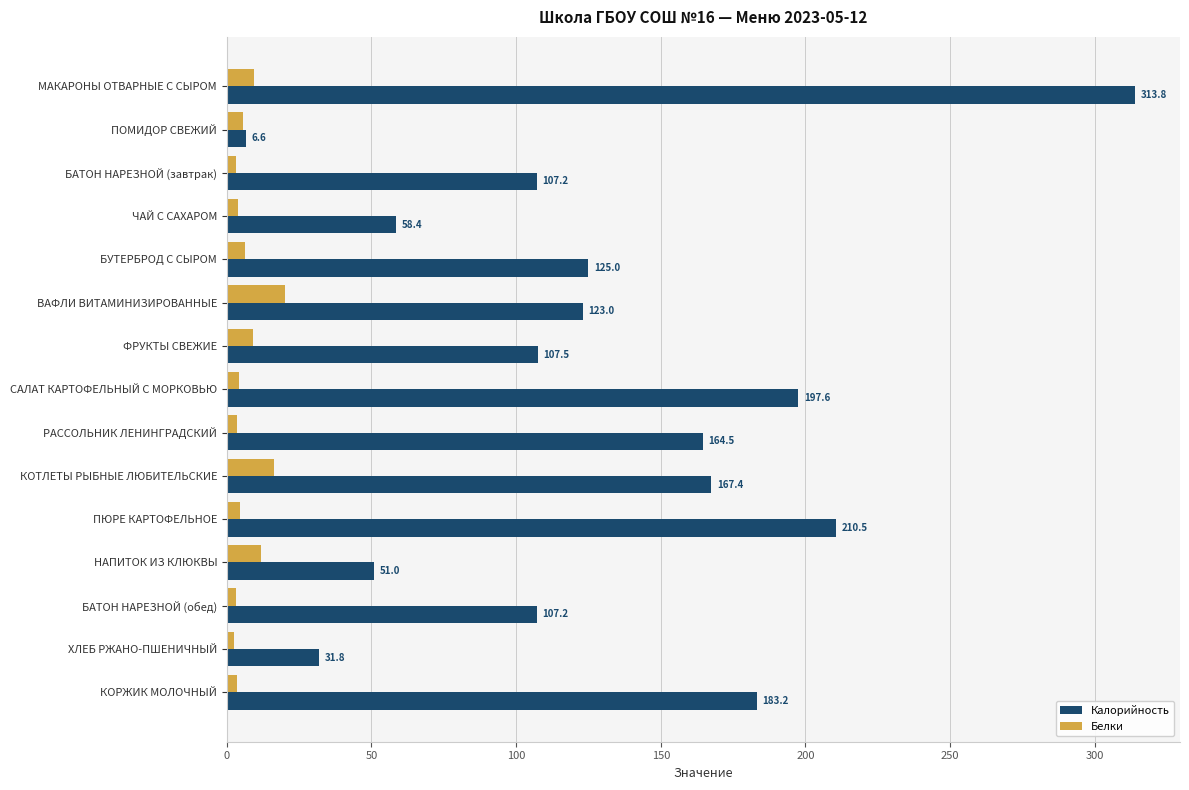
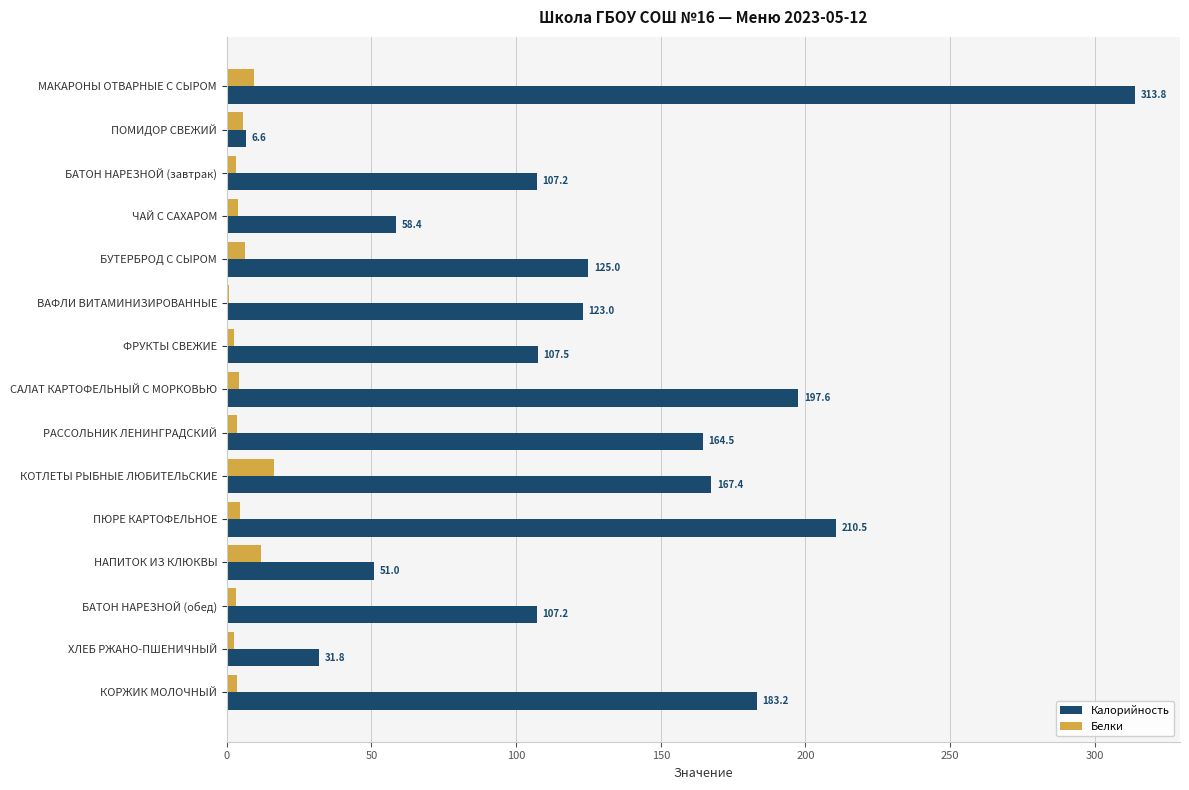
Белки, ВАФЛИ ВИТАМИНИЗИРОВАННЫЕ: 20 -> 1
Белки, ФРУКТЫ СВЕЖИЕ: 9 -> 2
